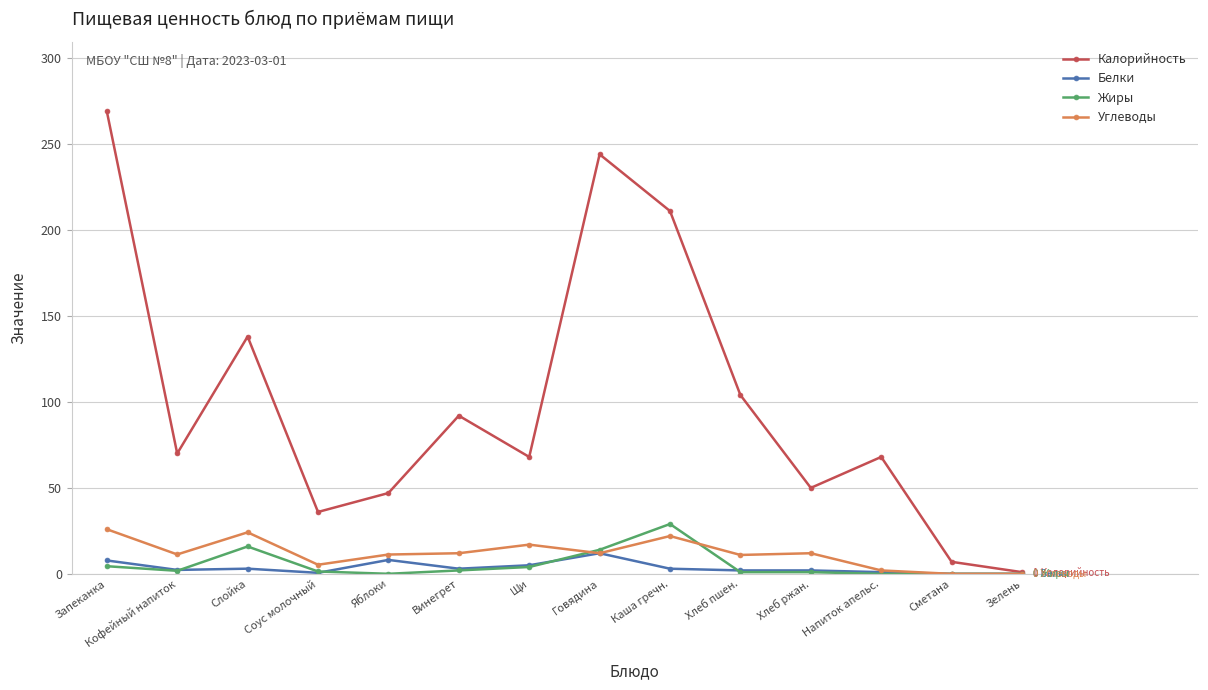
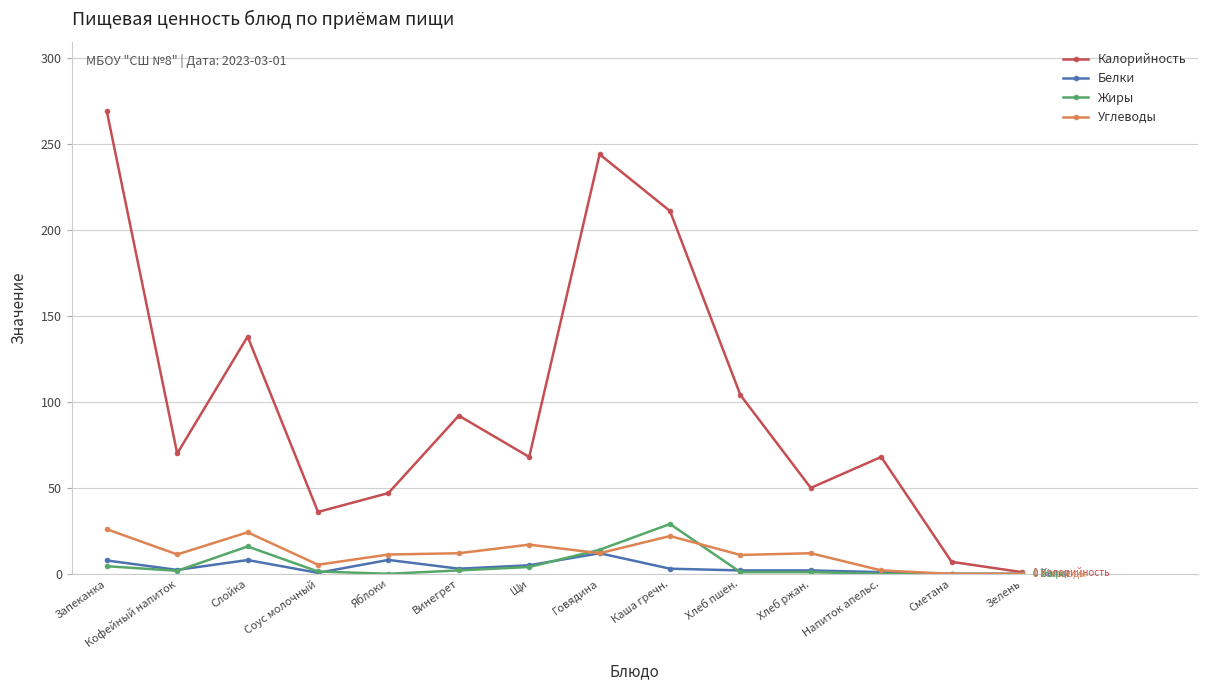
Белки, Слойка: 3 -> 8
